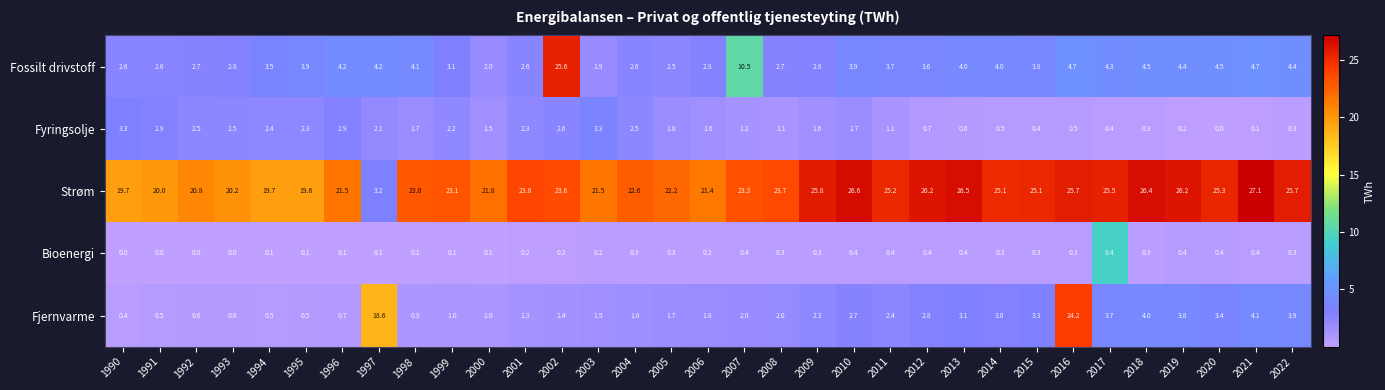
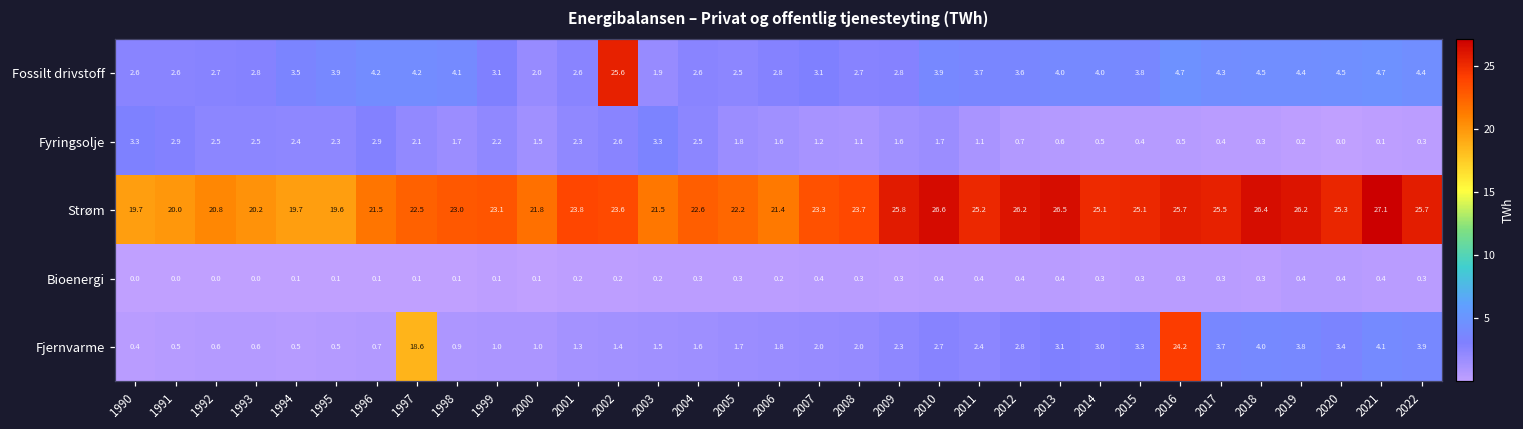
Fossilt drivstoff, 2007: 10.5 -> 3.1
Strøm, 1997: 3.2 -> 22.5
Bioenergi, 2017: 9.4 -> 0.3
